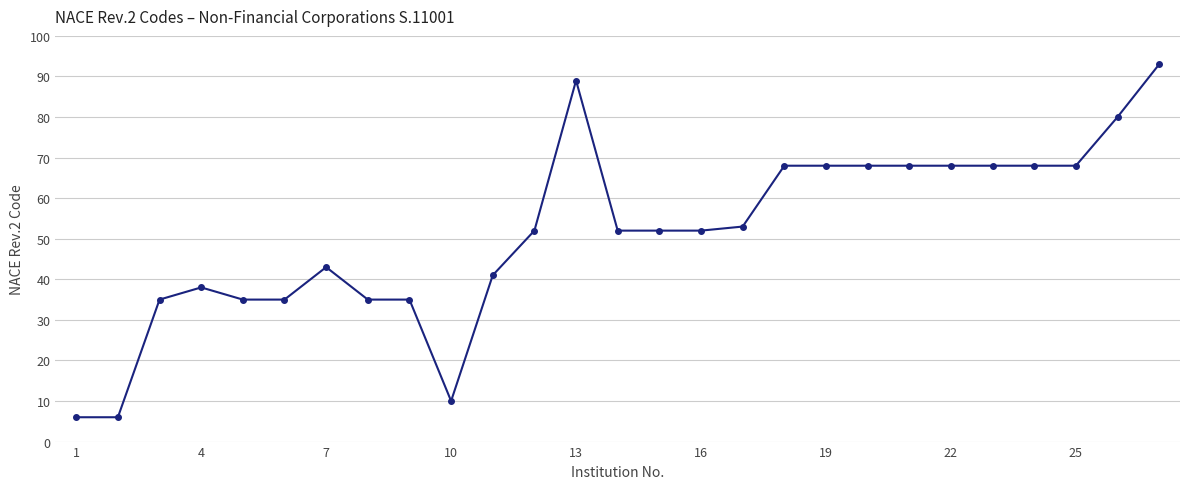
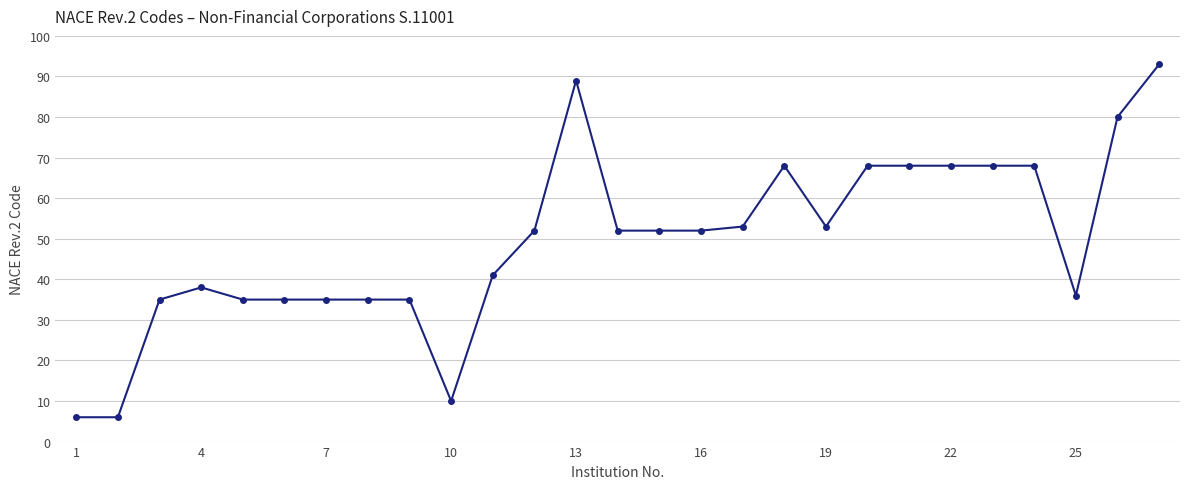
7: 43 -> 35
19: 68 -> 53
25: 68 -> 36
